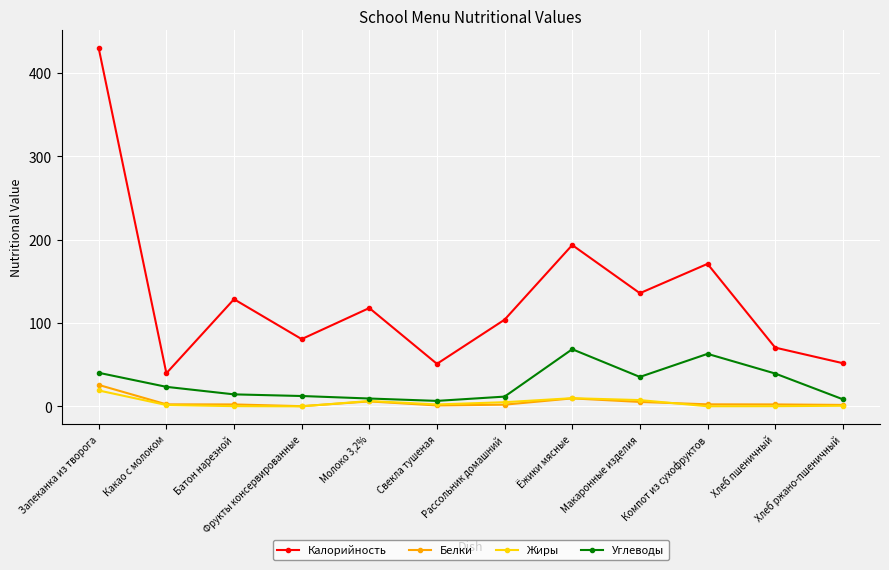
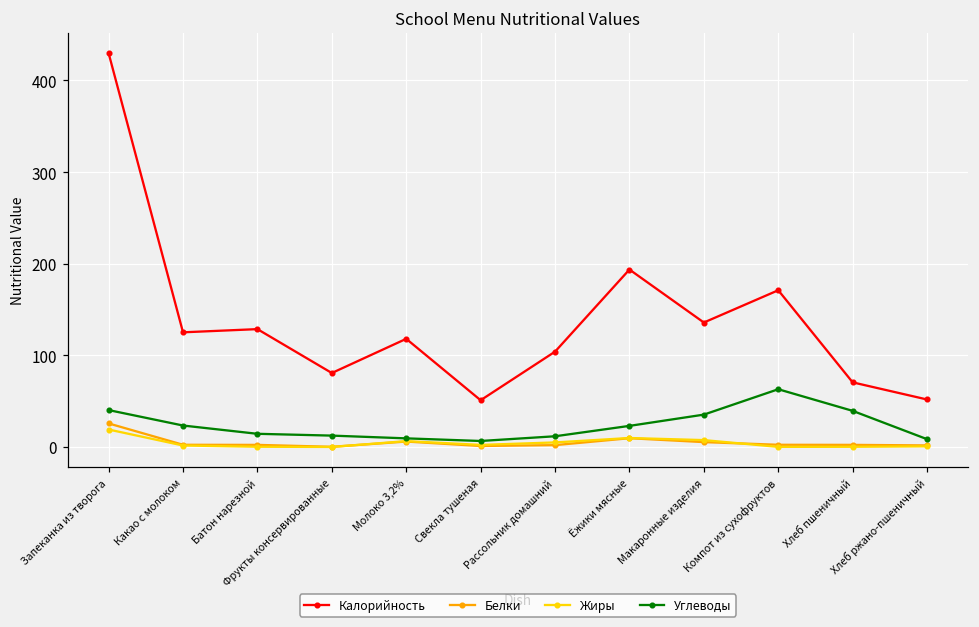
Калорийность, Какао с молоком: 40 -> 130
Углеводы, Ёжики мясные: 70 -> 20
